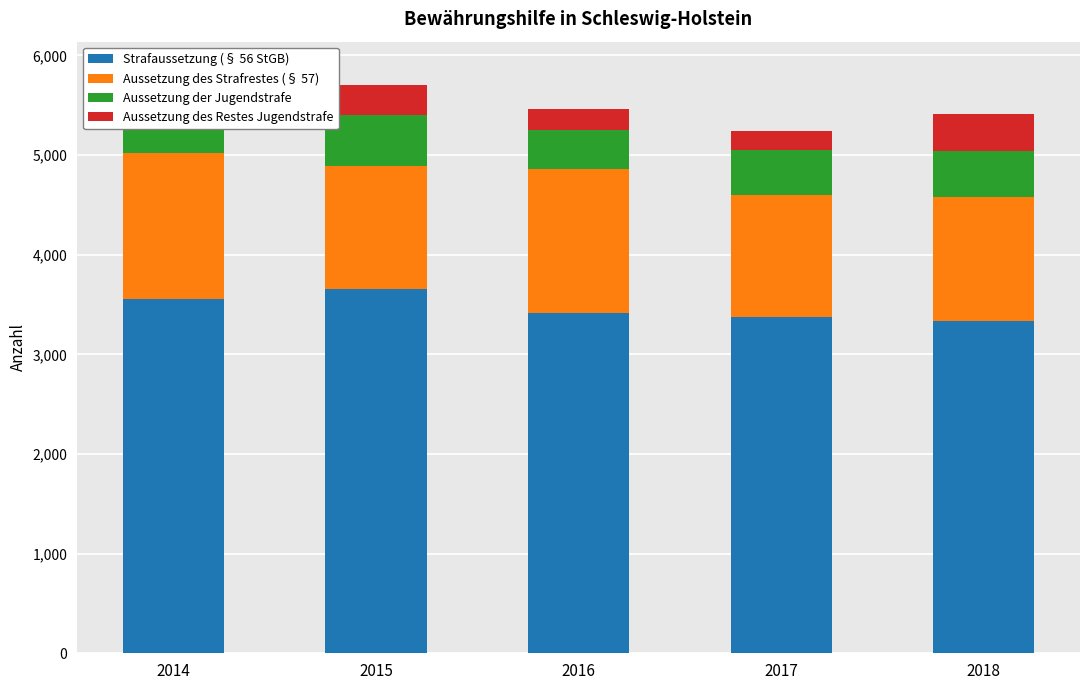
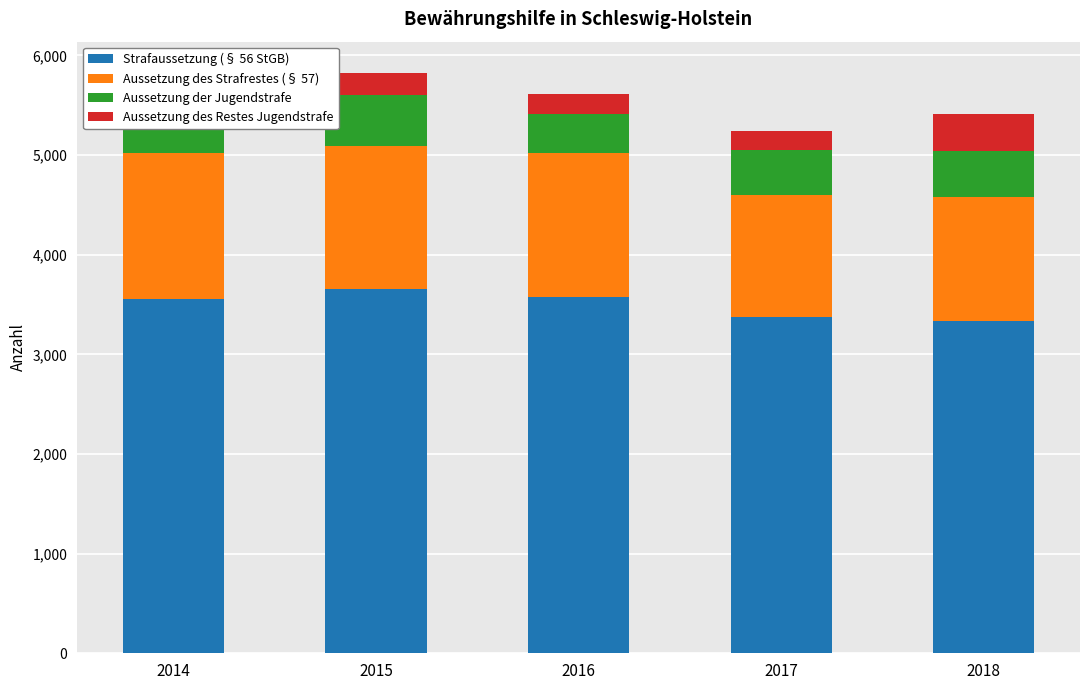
Aussetzung des Strafrestes (§ 57), 2015: 1,200 -> 1,400
Aussetzung des Restes Jugendstrafe, 2015: 300 -> 200
Strafaussetzung (§ 56 StGB), 2016: 3,400 -> 3,600
